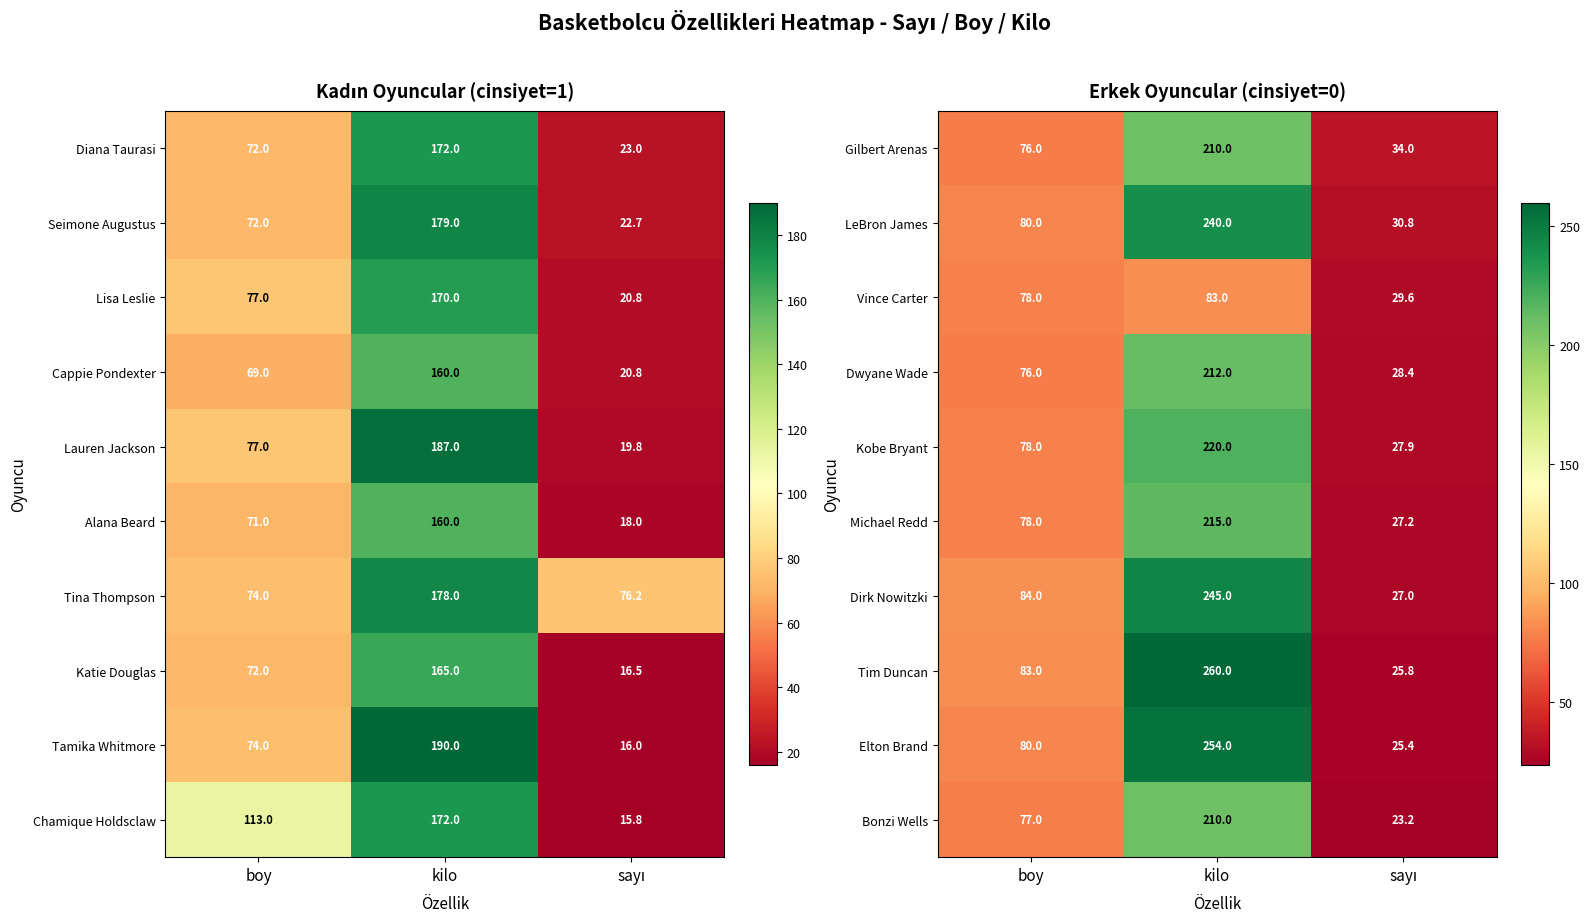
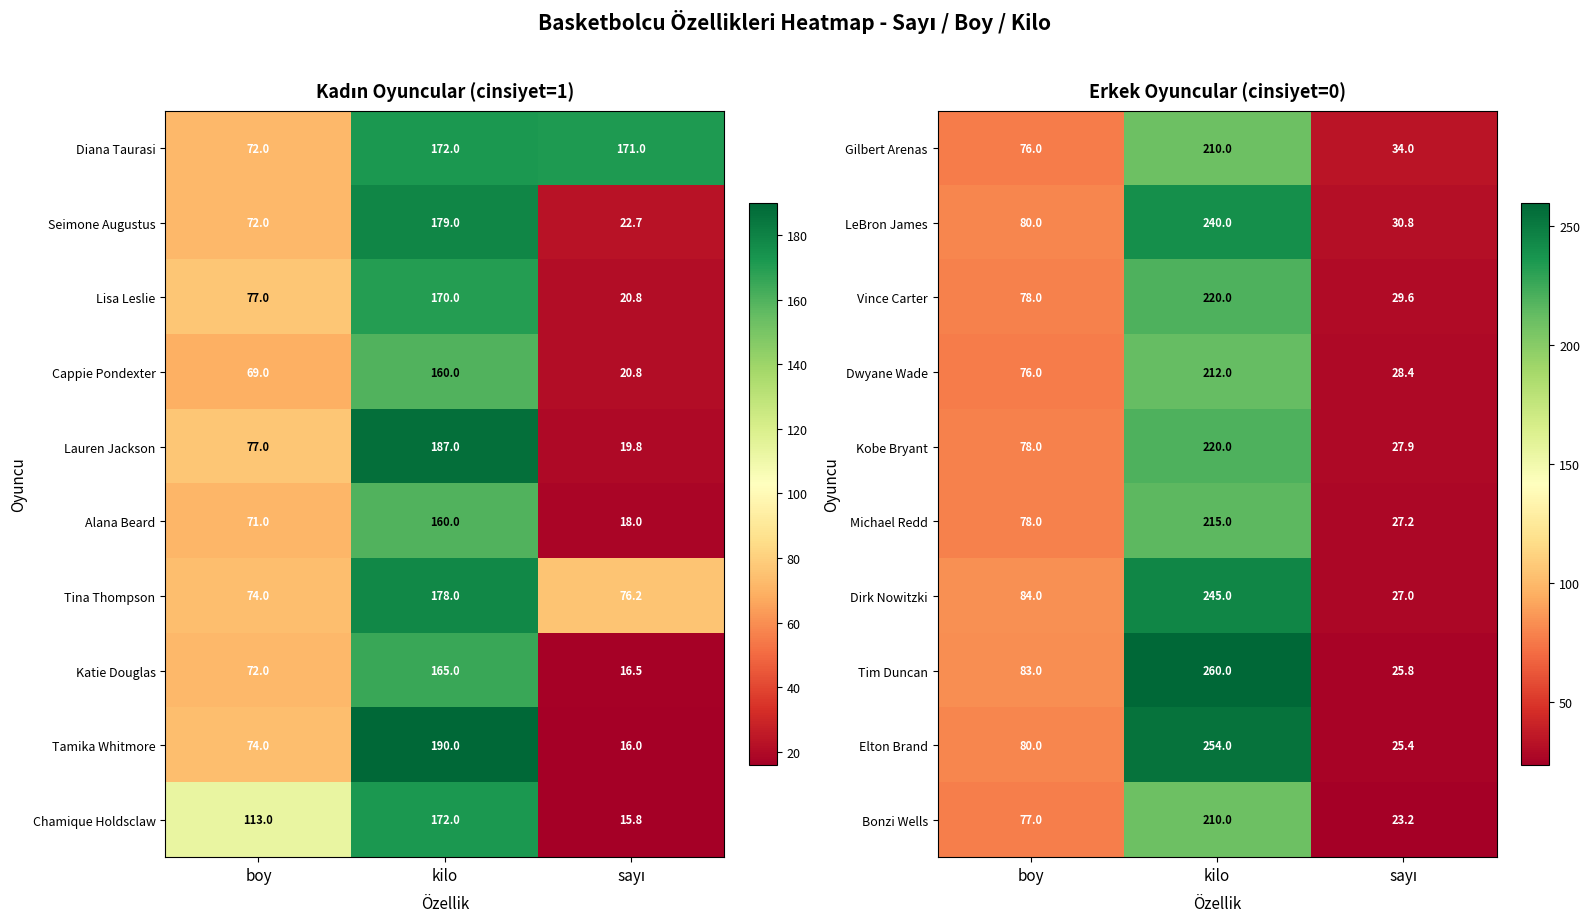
Kadın Oyuncular (cinsiyet=1), Diana Taurasi, sayı: 23.0 -> 171.0
Erkek Oyuncular (cinsiyet=0), Vince Carter, kilo: 83.0 -> 220.0
